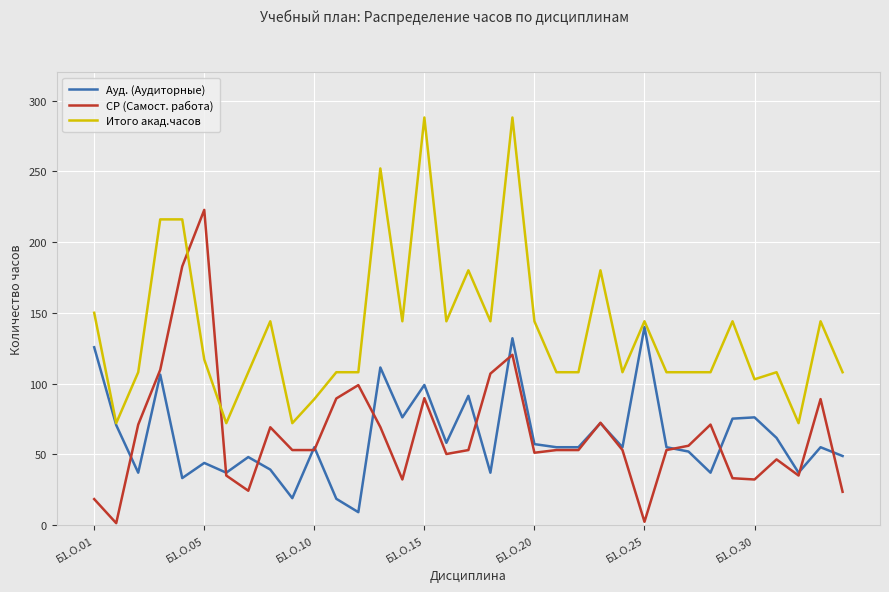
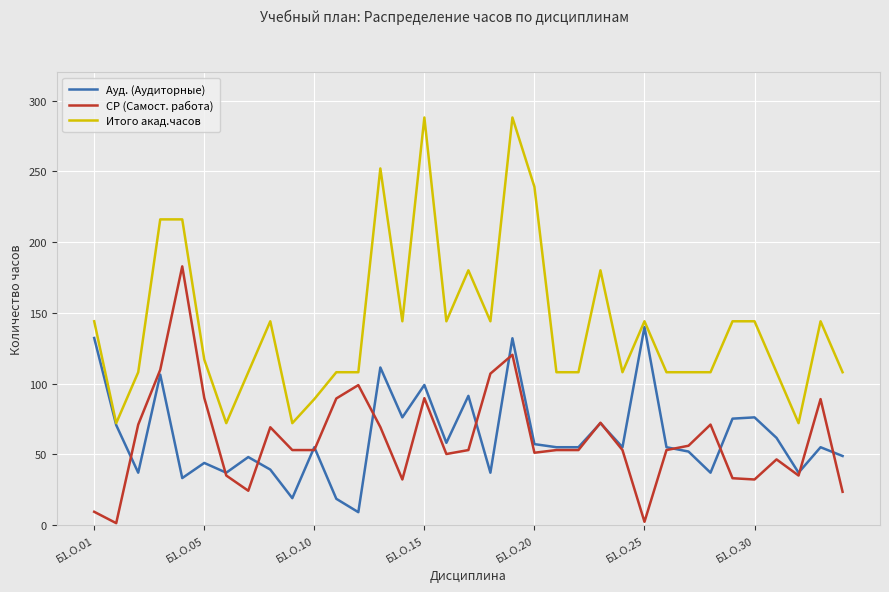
Ауд. (Аудиторные), Б1.О.01: 126 -> 132
СР (Самост. работа), Б1.О.01: 18 -> 9
Итого акад.часов, Б1.О.01: 150 -> 144
СР (Самост. работа), Б1.О.05: 223 -> 90
Итого акад.часов, Б1.О.20: 144 -> 239
Итого акад.часов, Б1.О.30: 103 -> 144
